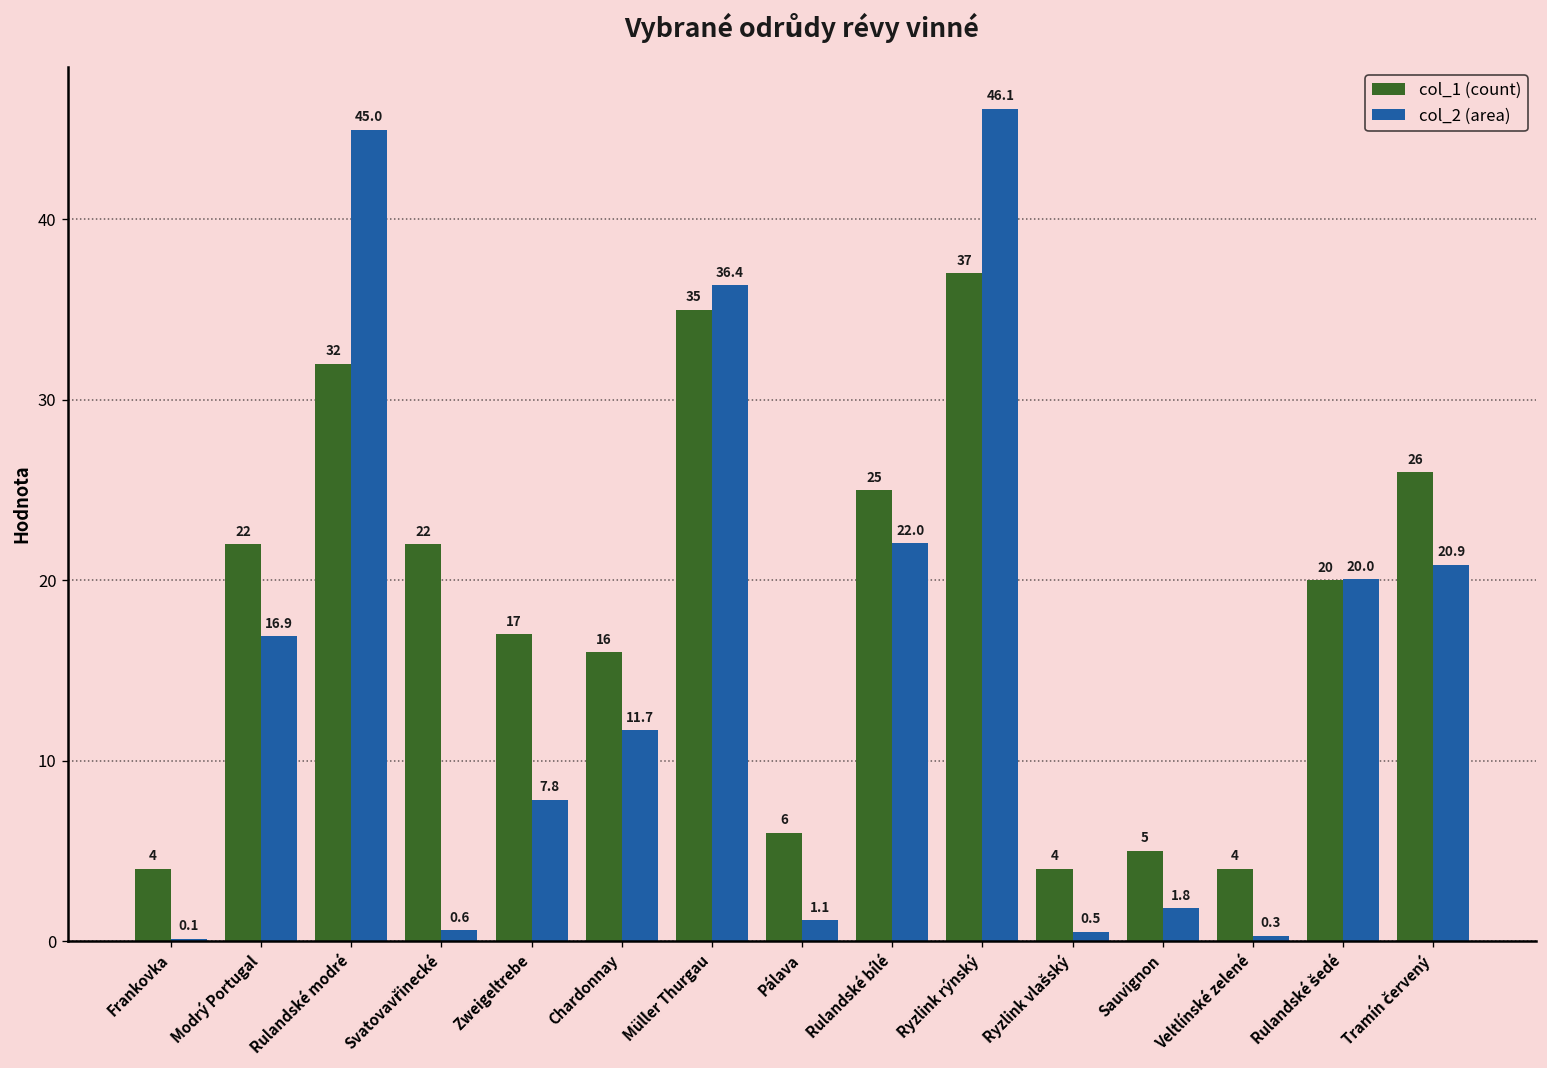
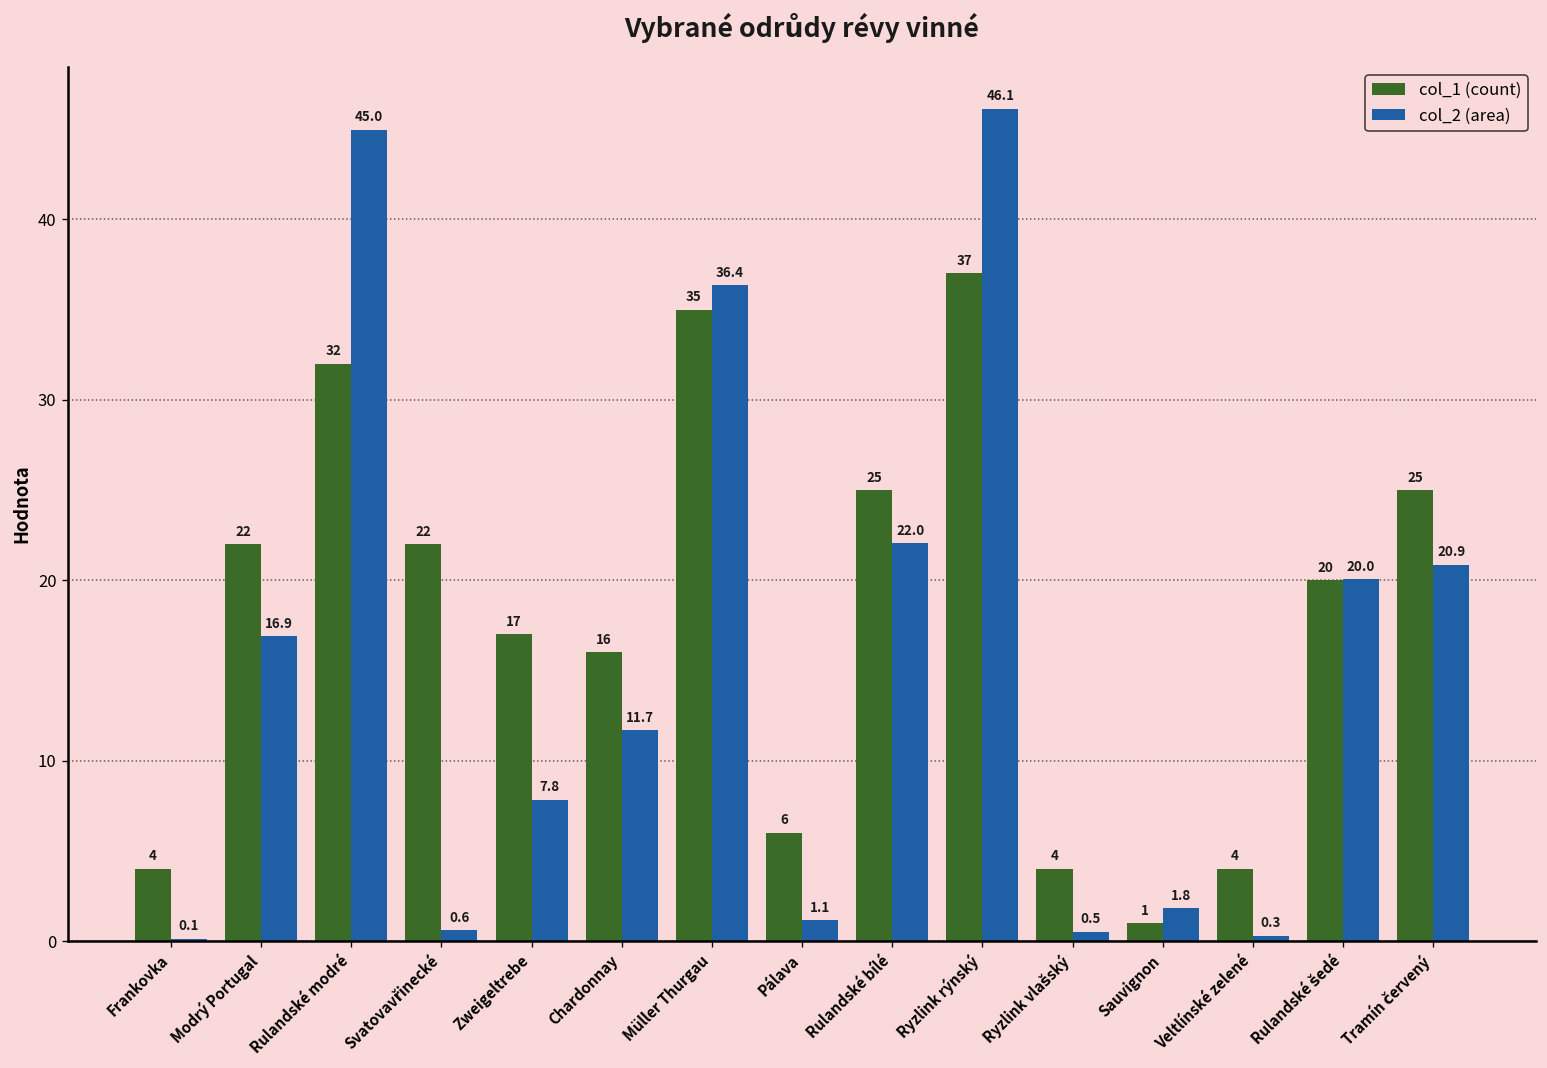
col_1 (count), Sauvignon: 5 -> 1
col_1 (count), Tramín červený: 26 -> 25
